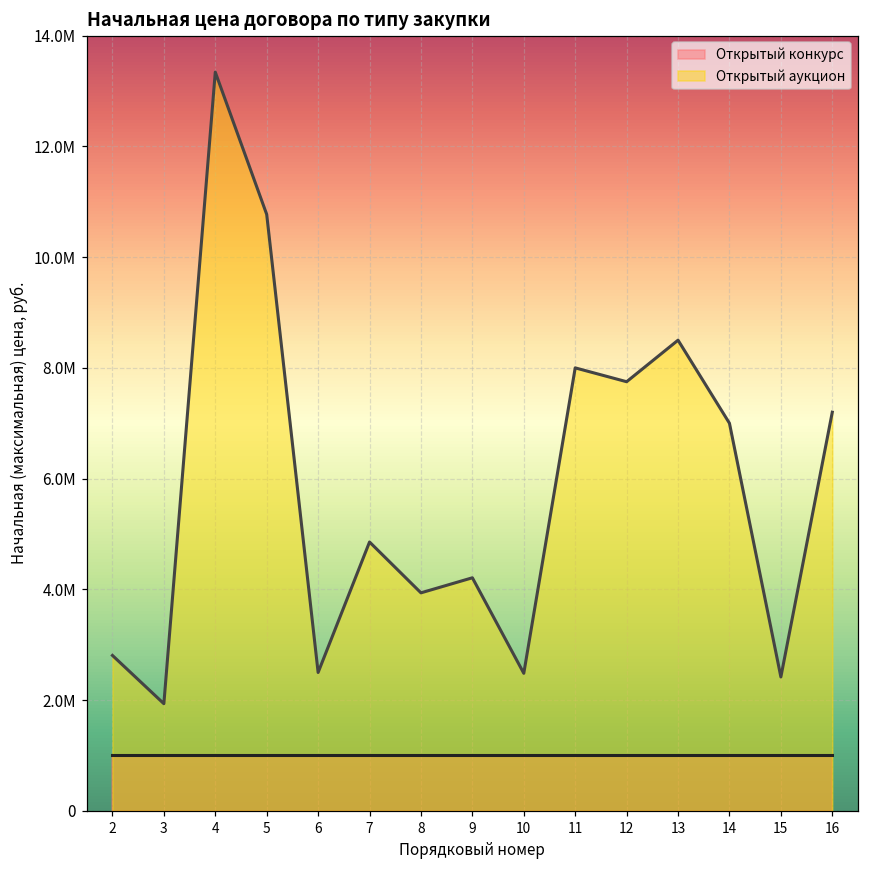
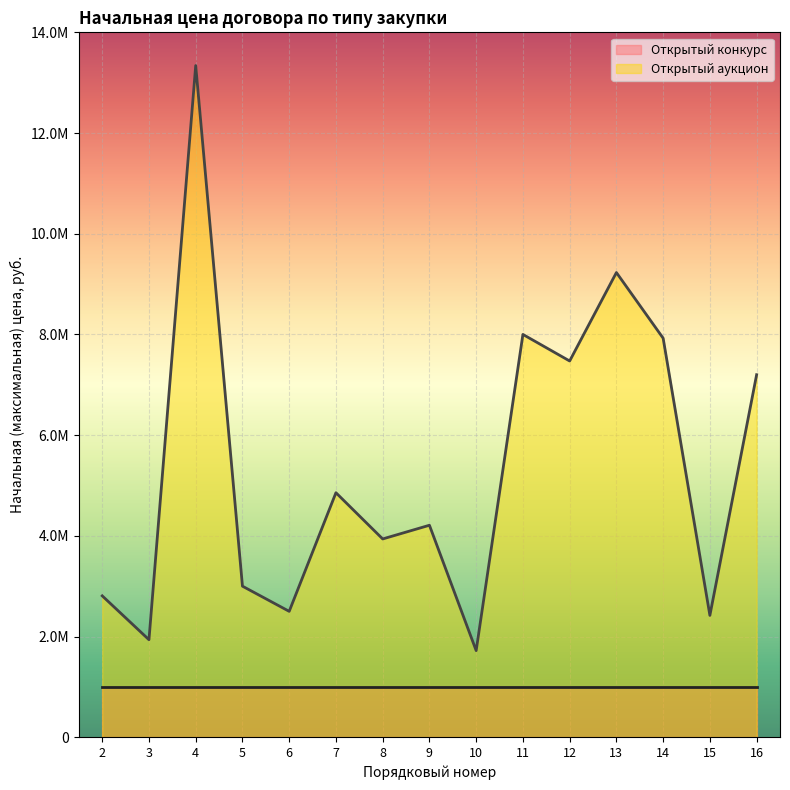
Открытый аукцион, 5: 10.8М -> 3.0М
Открытый аукцион, 10: 2.5М -> 1.7М
Открытый аукцион, 12: 7.8М -> 7.5М
Открытый аукцион, 13: 8.5М -> 9.2М
Открытый аукцион, 14: 7.0М -> 7.9М
